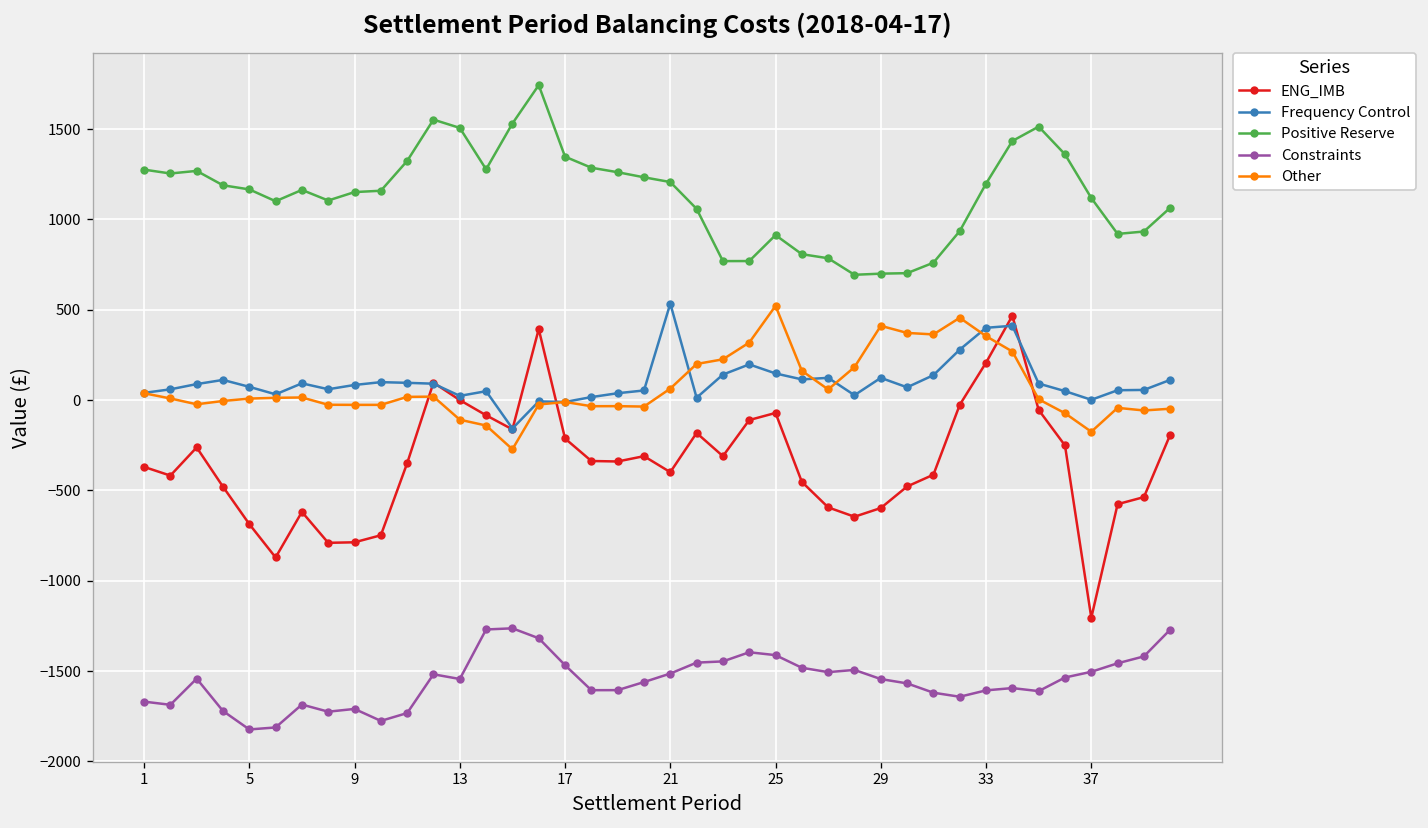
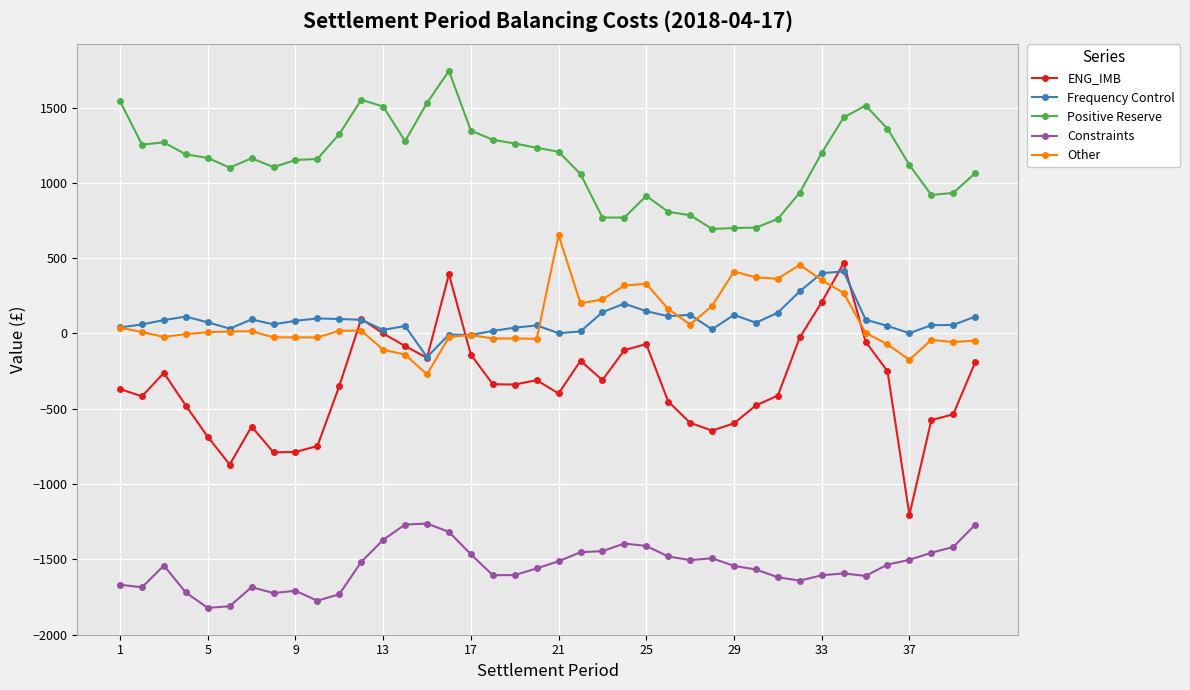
Positive Reserve, 1: 1280 -> 1540
Constraints, 13: -1540 -> -1370
ENG_IMB, 17: -210 -> -140
Frequency Control, 21: 530 -> 0
Other, 21: 60 -> 650
Other, 25: 520 -> 330
